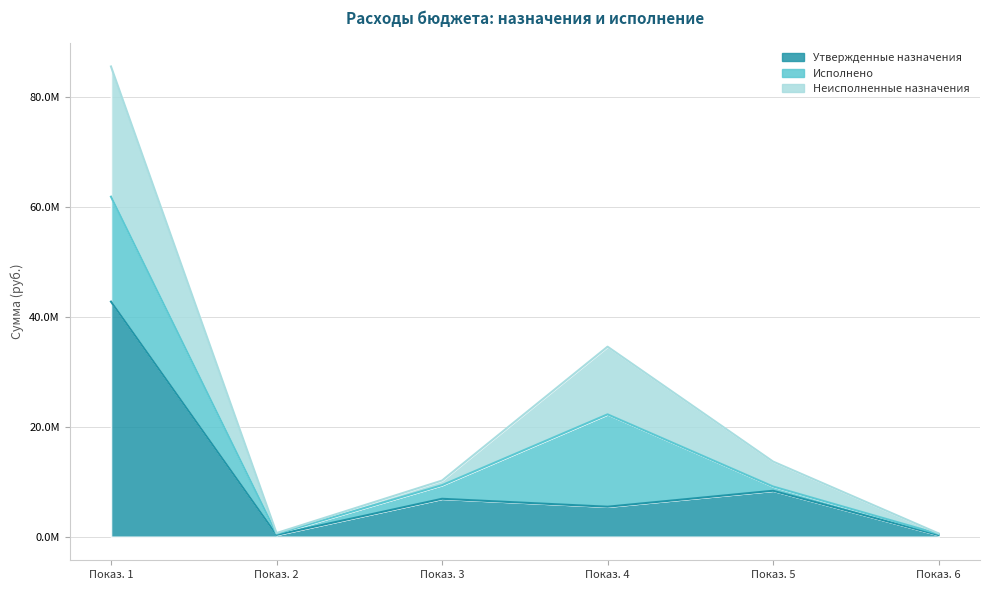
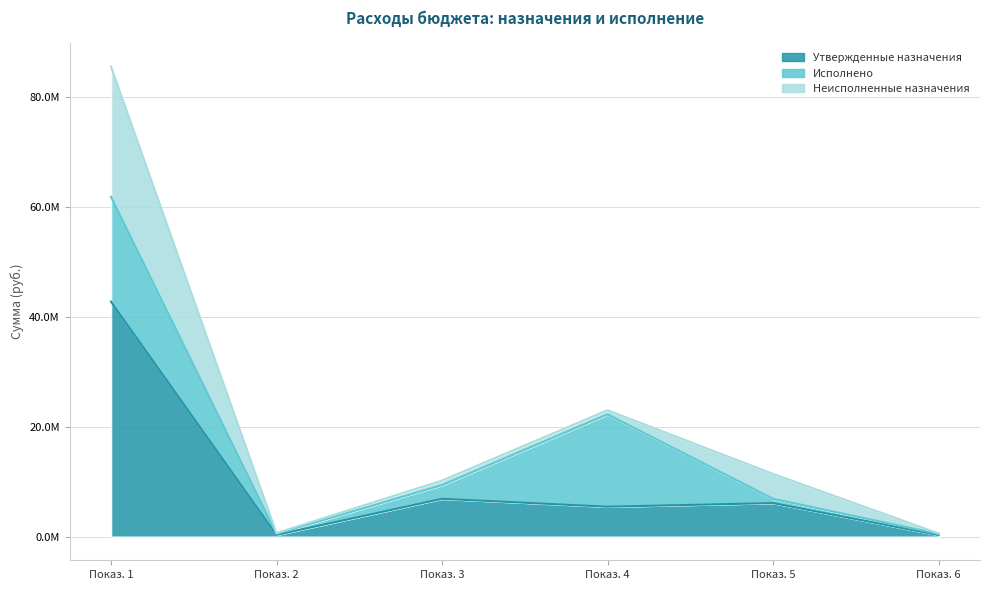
Неисполненные назначения, Показ. 4: 12000000 -> 1000000
Утвержденные назначения, Показ. 5: 8000000 -> 6000000
